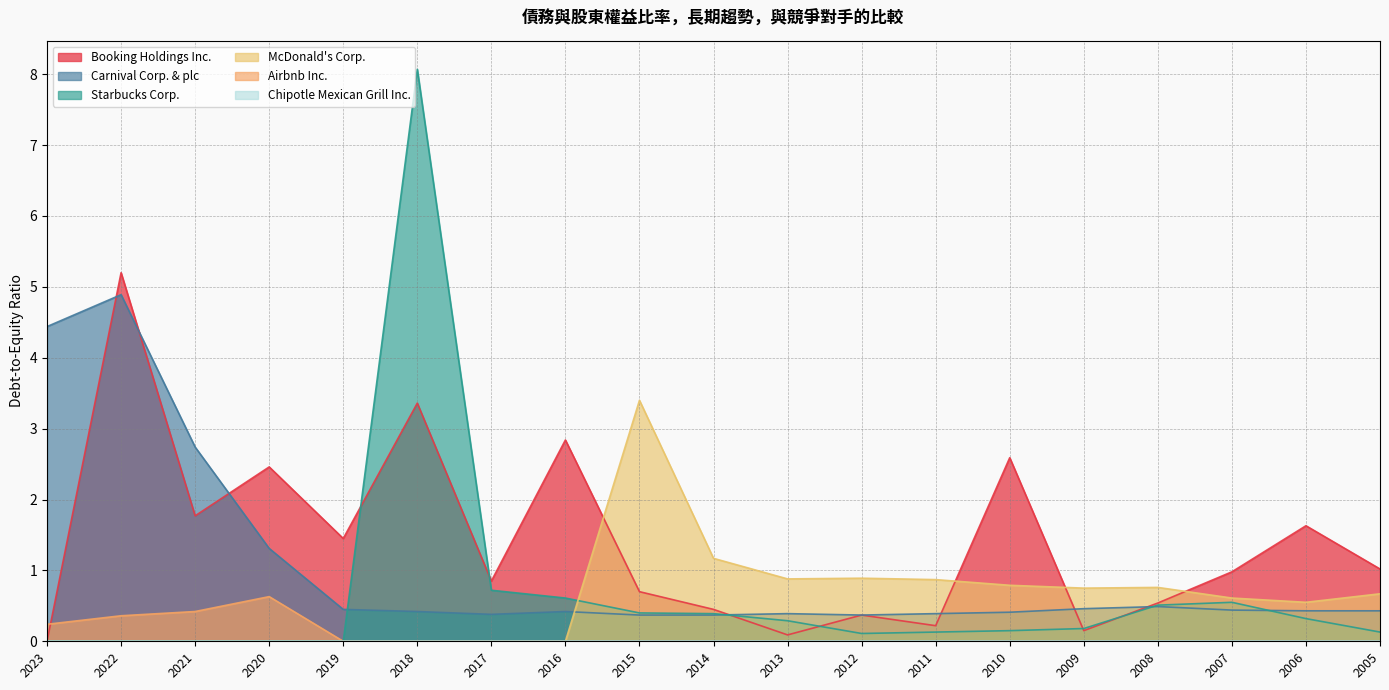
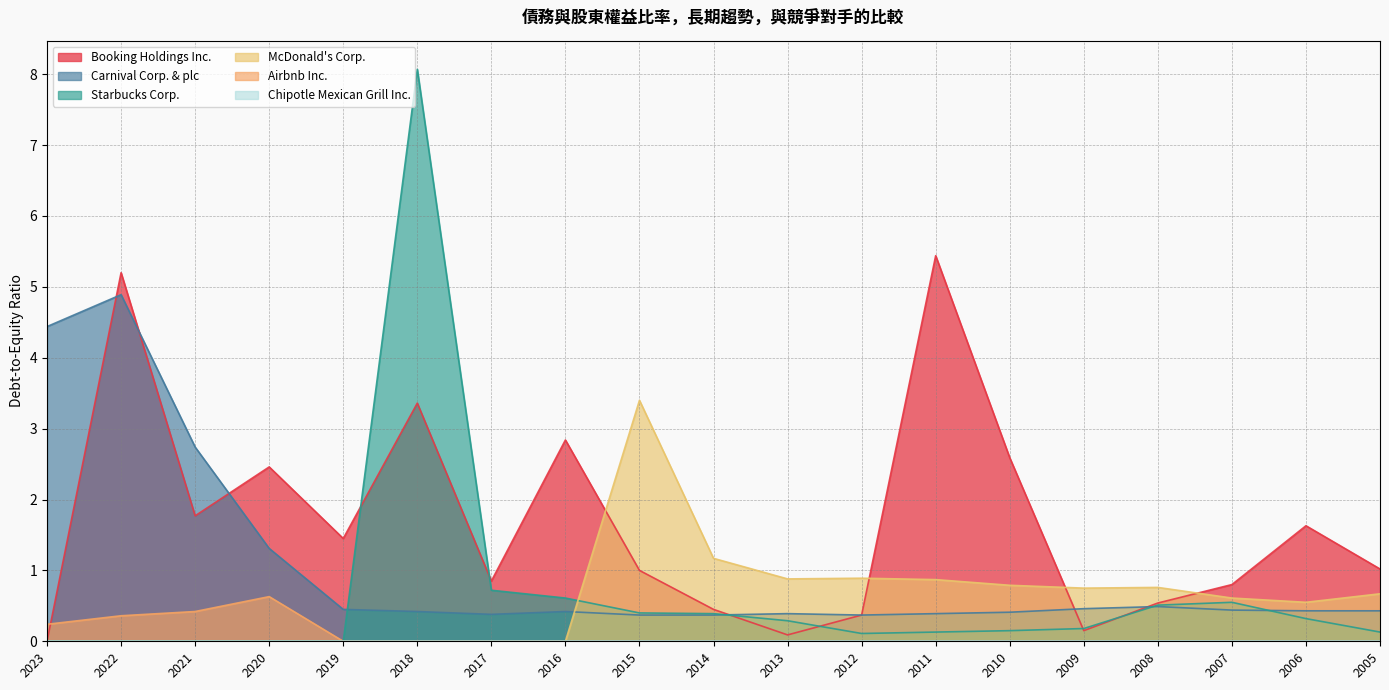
Booking Holdings Inc., 2015: 0.7 -> 1.0
Booking Holdings Inc., 2011: 0.2 -> 5.4
Booking Holdings Inc., 2007: 1.0 -> 0.8
